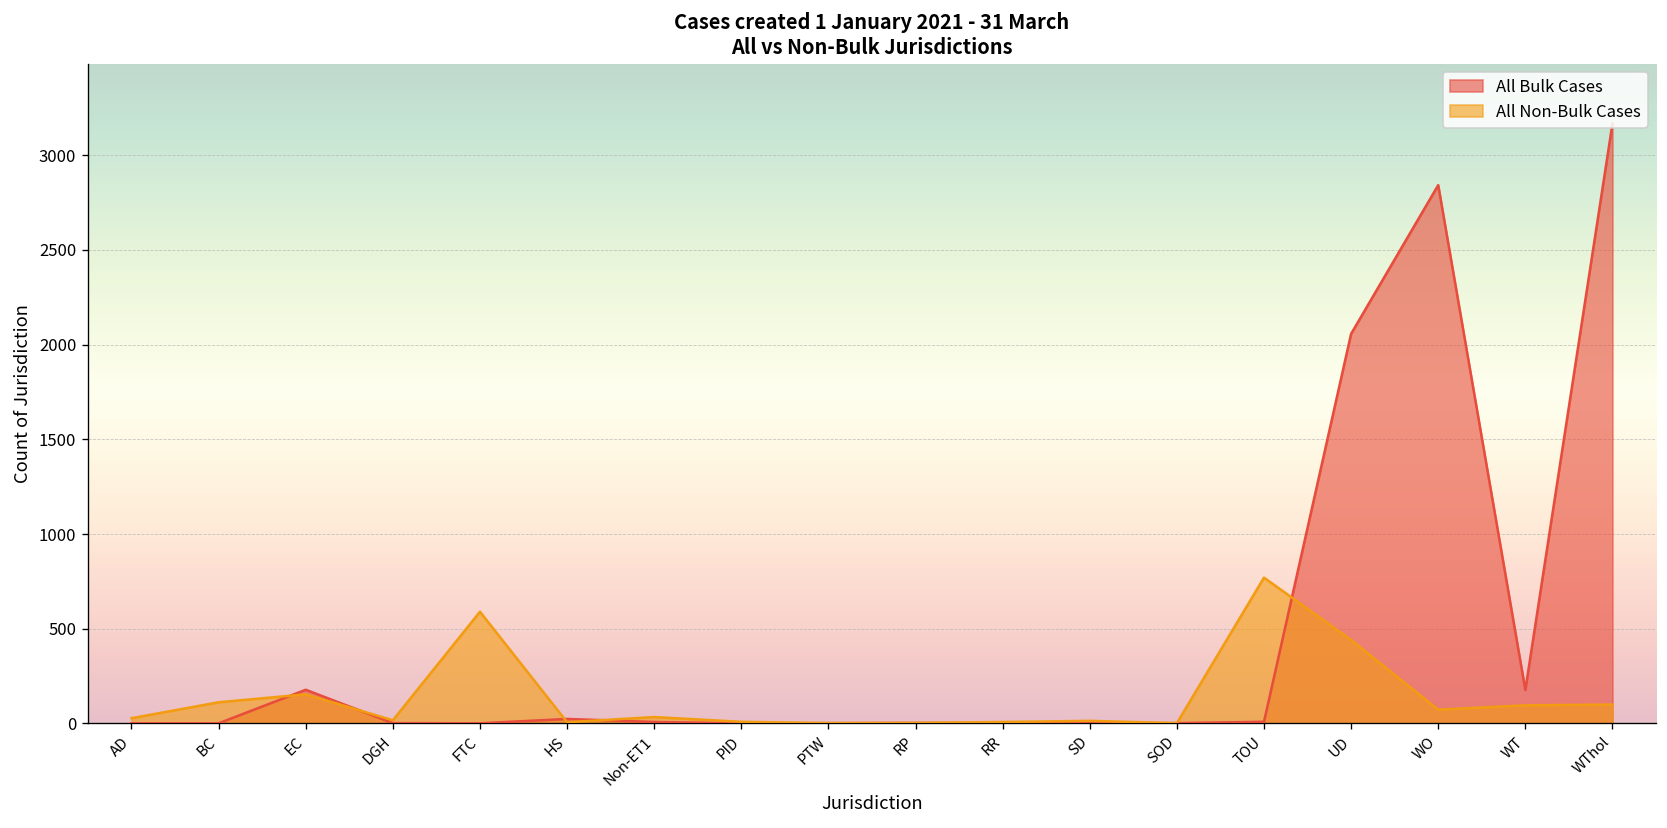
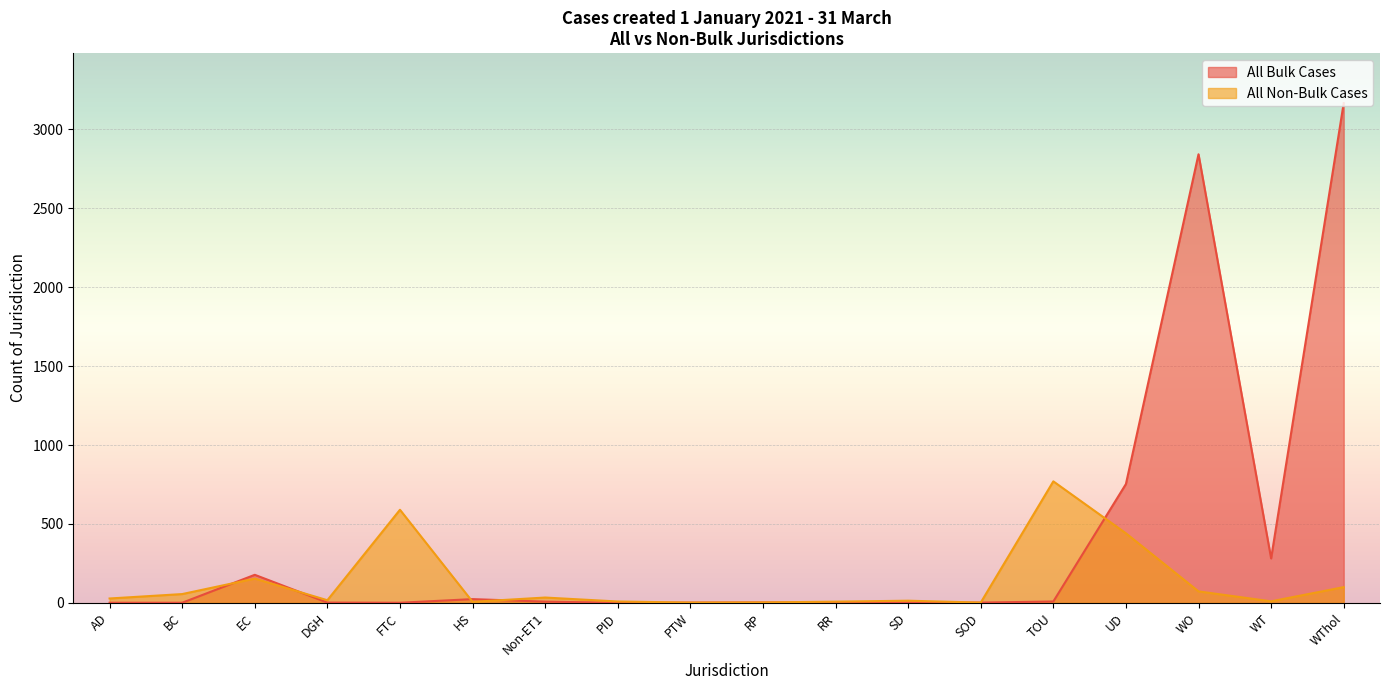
All Non-Bulk Cases, BC: 110 -> 60
All Bulk Cases, UD: 2060 -> 750
All Bulk Cases, WT: 180 -> 280
All Non-Bulk Cases, WT: 100 -> 10
